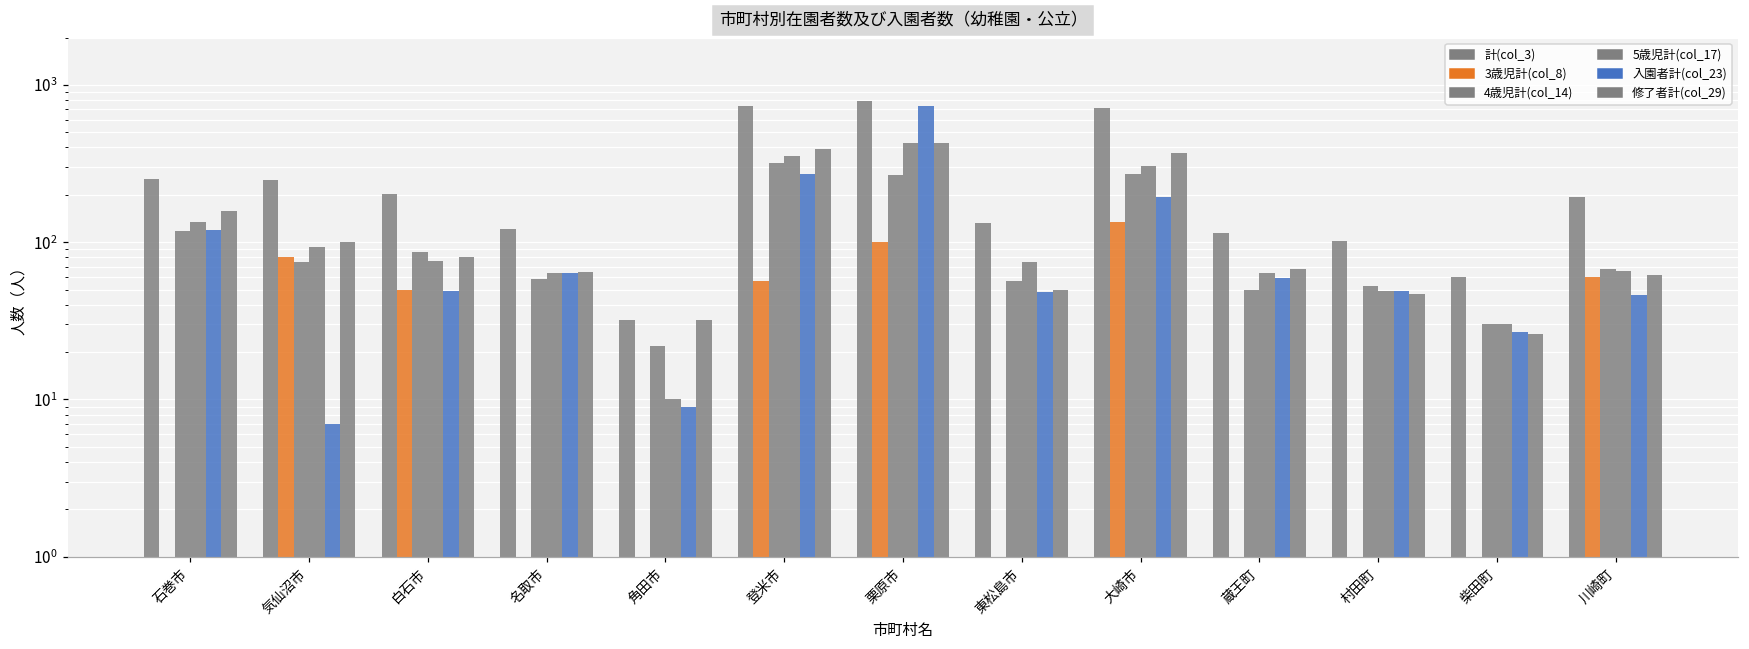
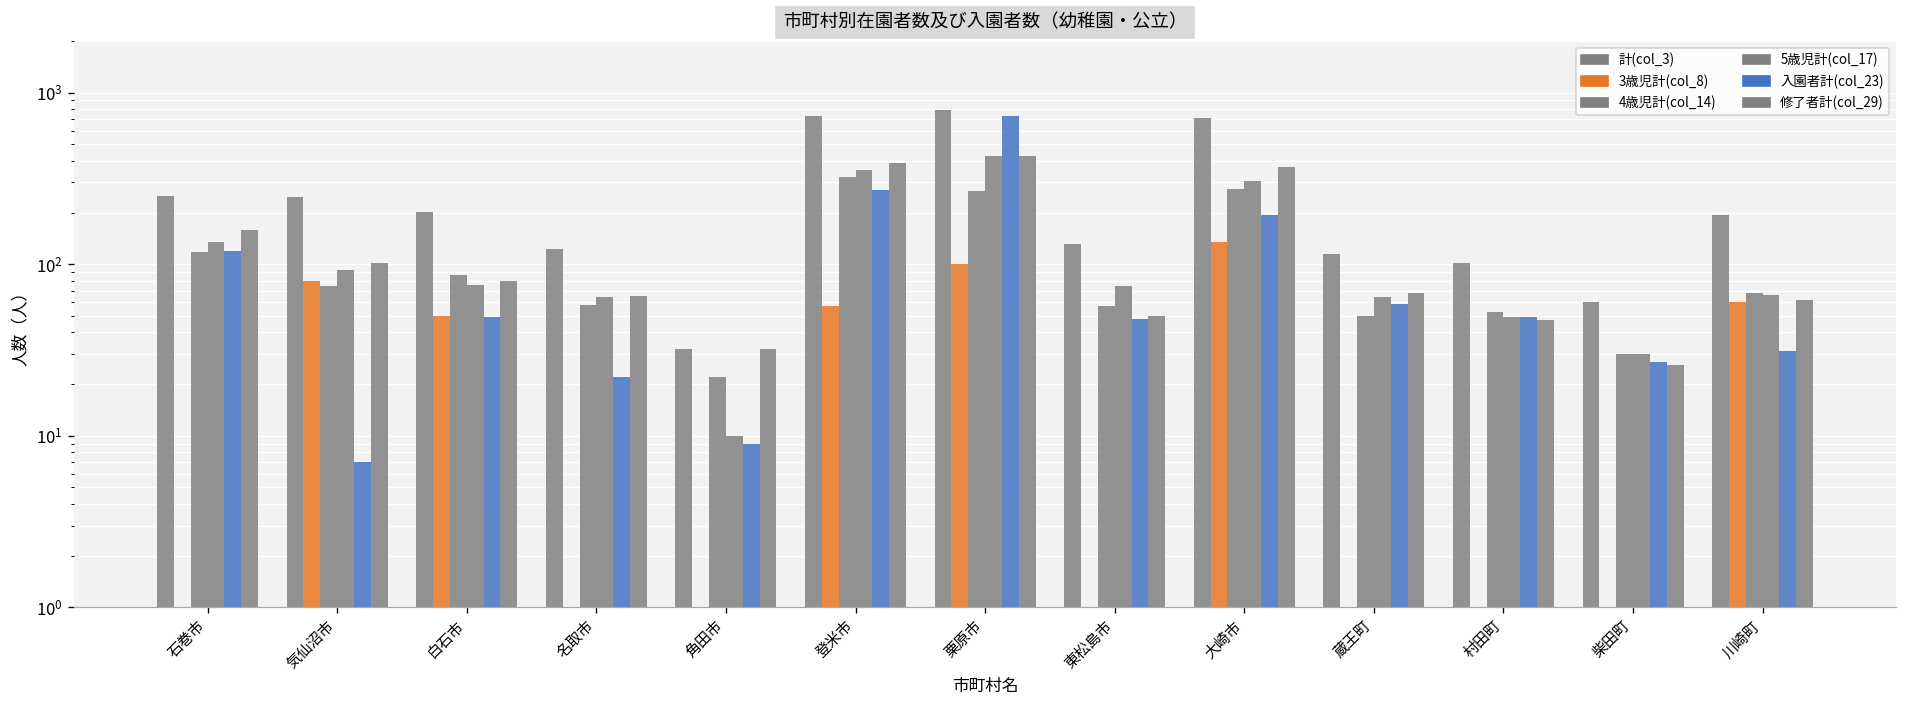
入園者計(col_23), 名取市: 60 -> 22
入園者計(col_23), 川崎町: 46 -> 31
